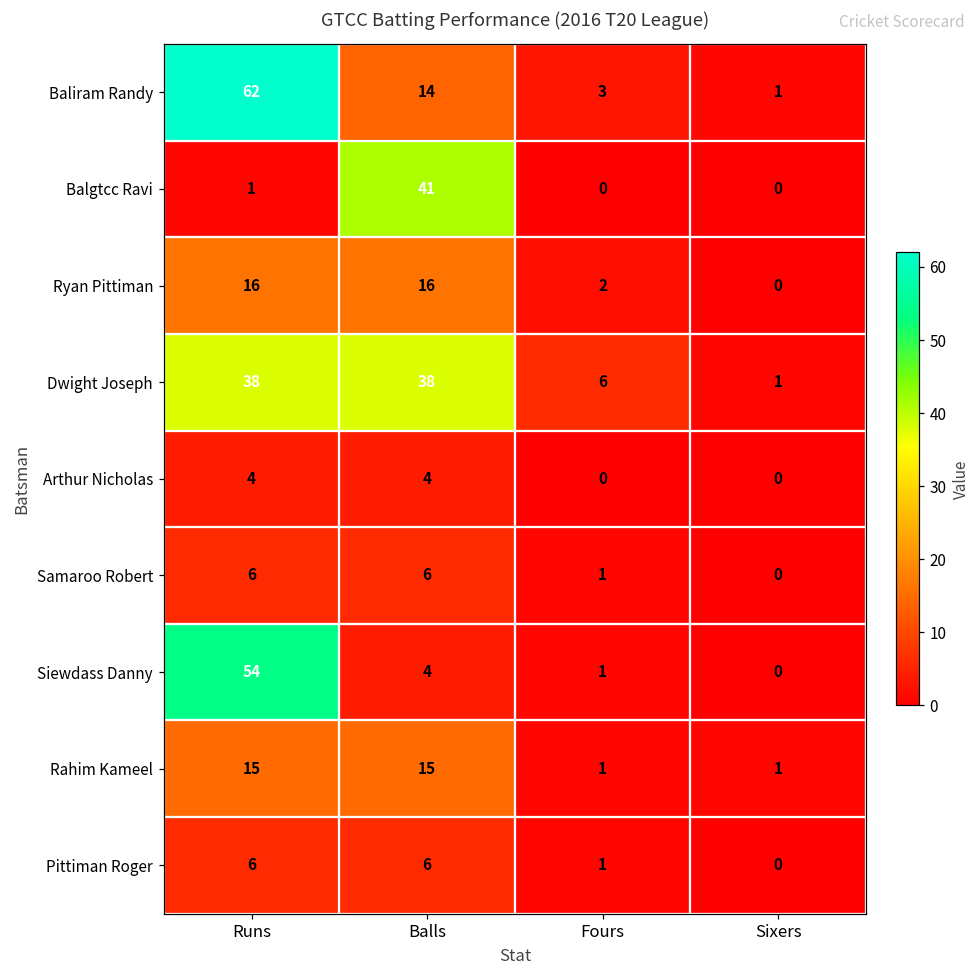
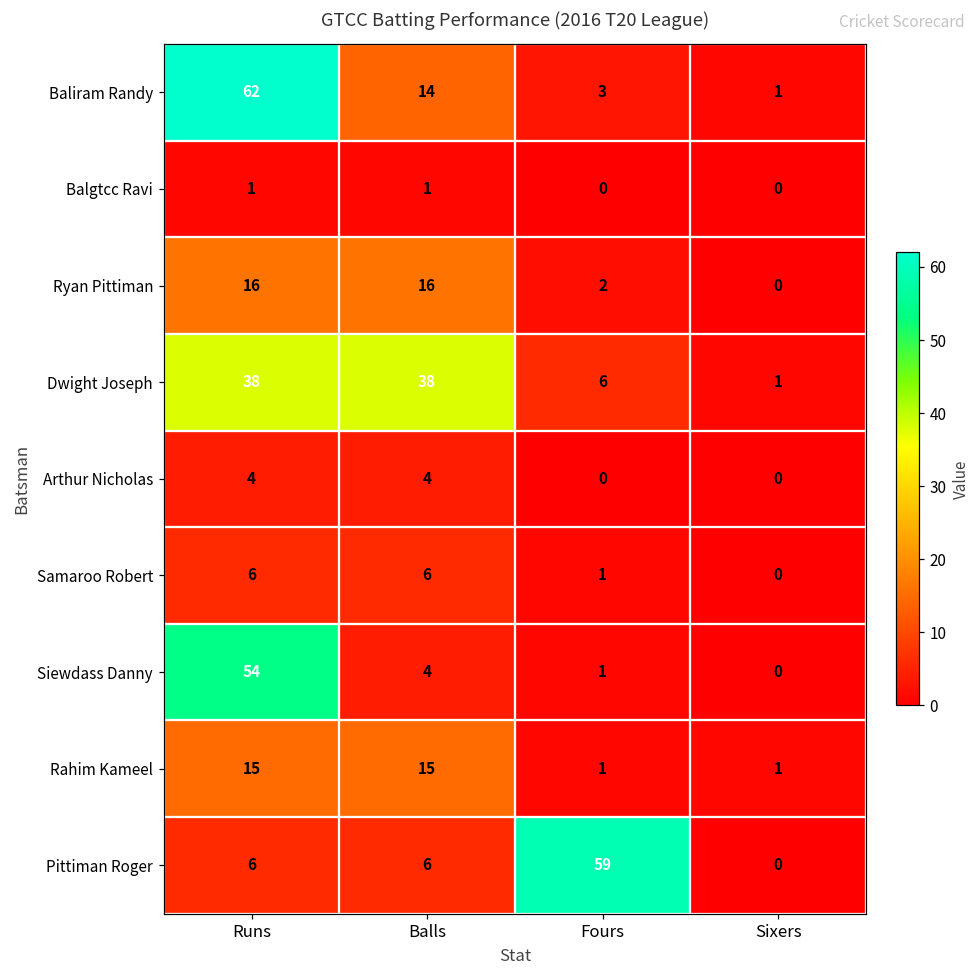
Balgtcc Ravi, Balls: 41 -> 1
Pittiman Roger, Fours: 1 -> 59
